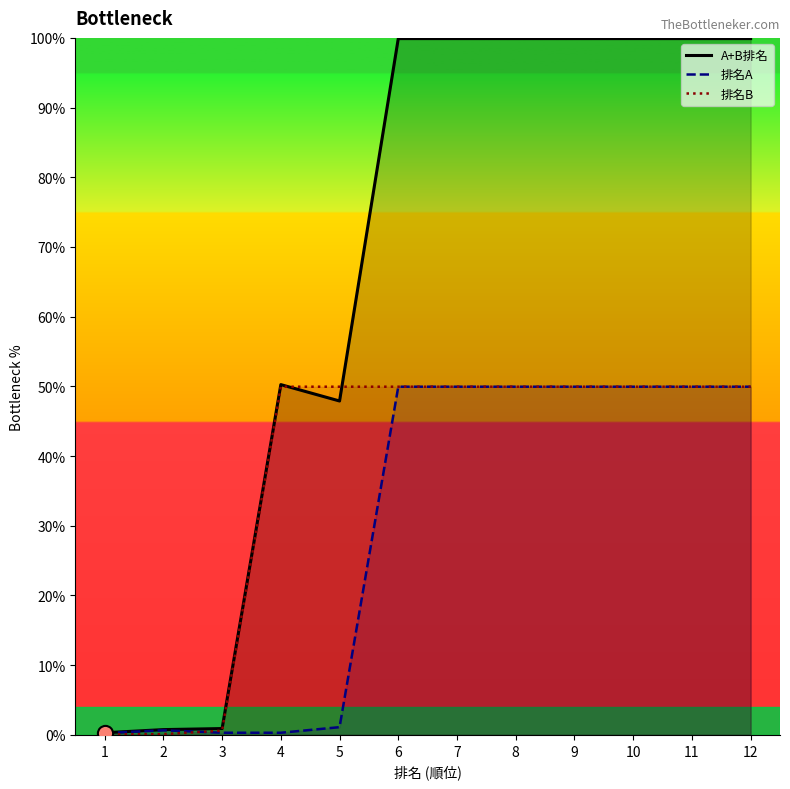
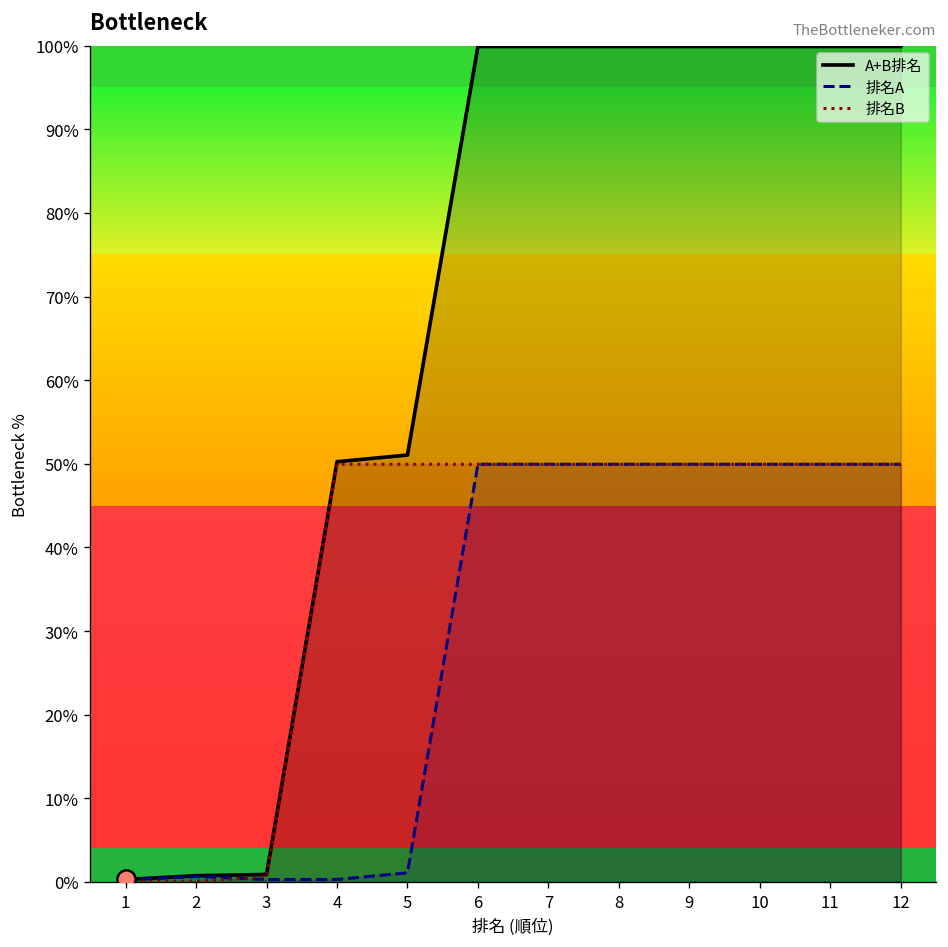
A+B排名, 5: 48% -> 51%
